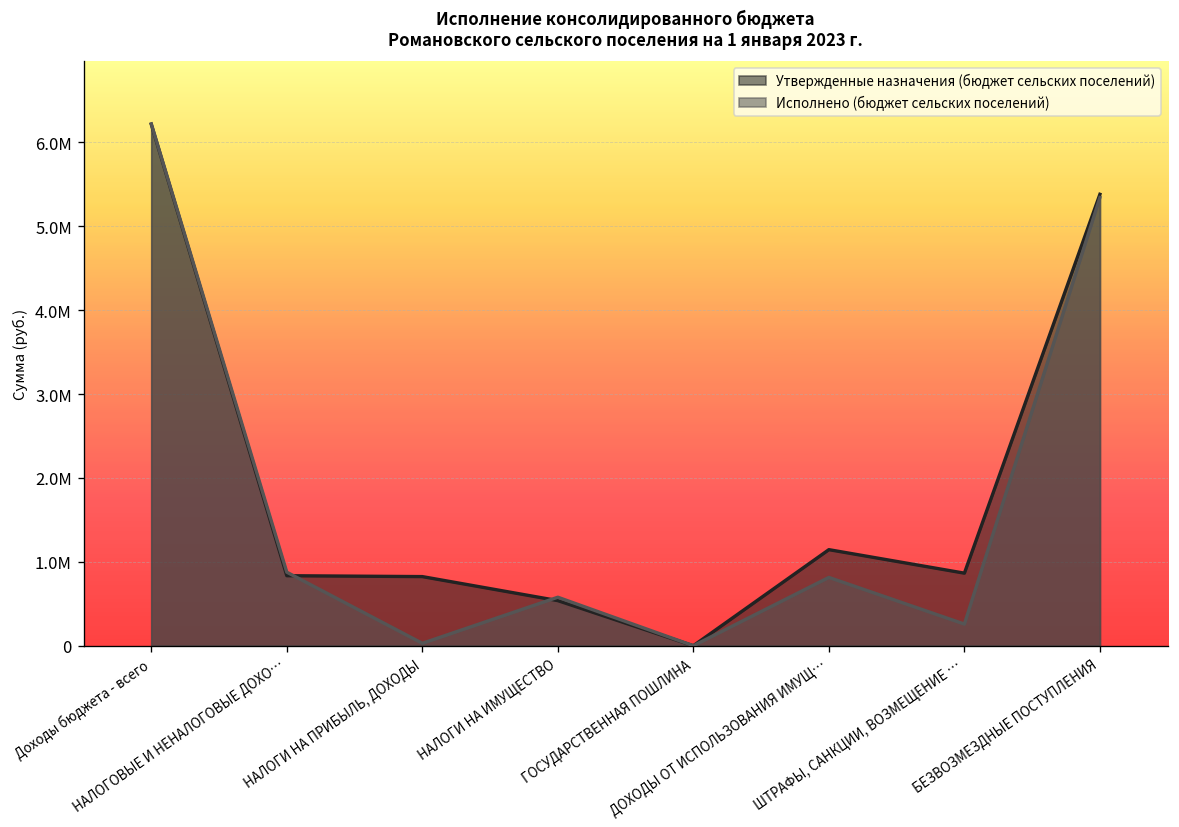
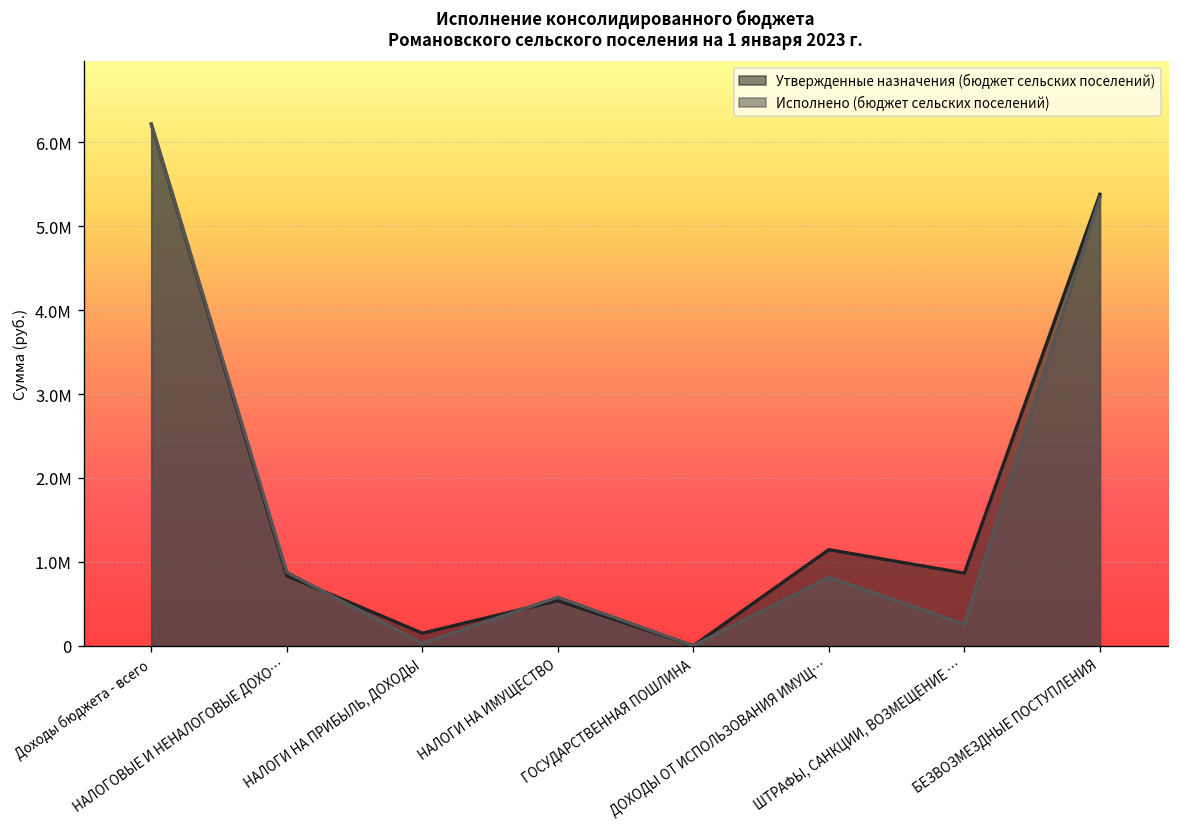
Утвержденные назначения (бюджет сельских поселений), НАЛОГИ НА ПРИБЫЛЬ, ДОХОДЫ: 800000 -> 200000
